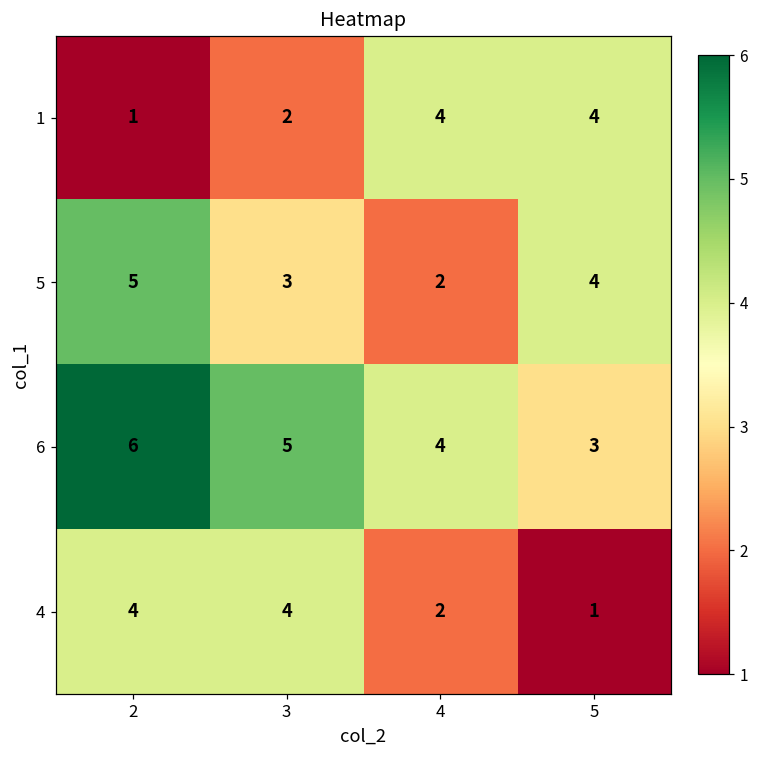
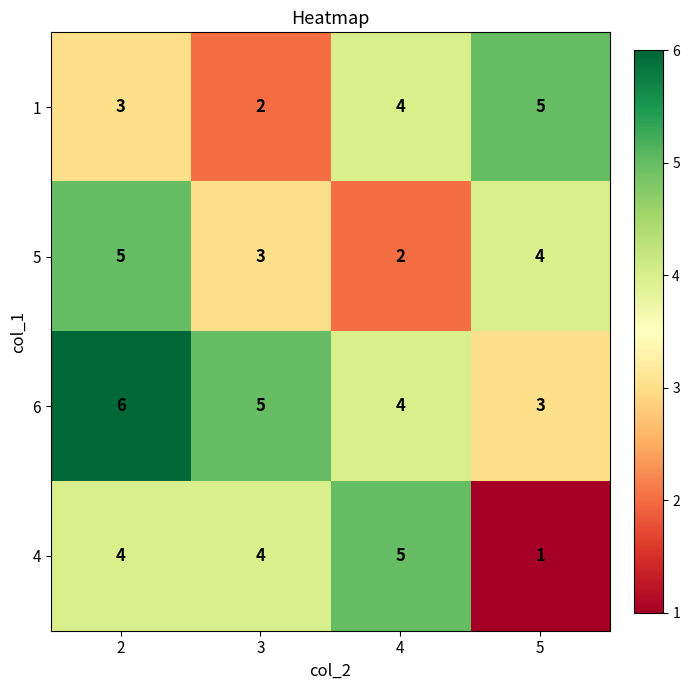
1, 2: 1 -> 3
1, 5: 4 -> 5
4, 4: 2 -> 5
